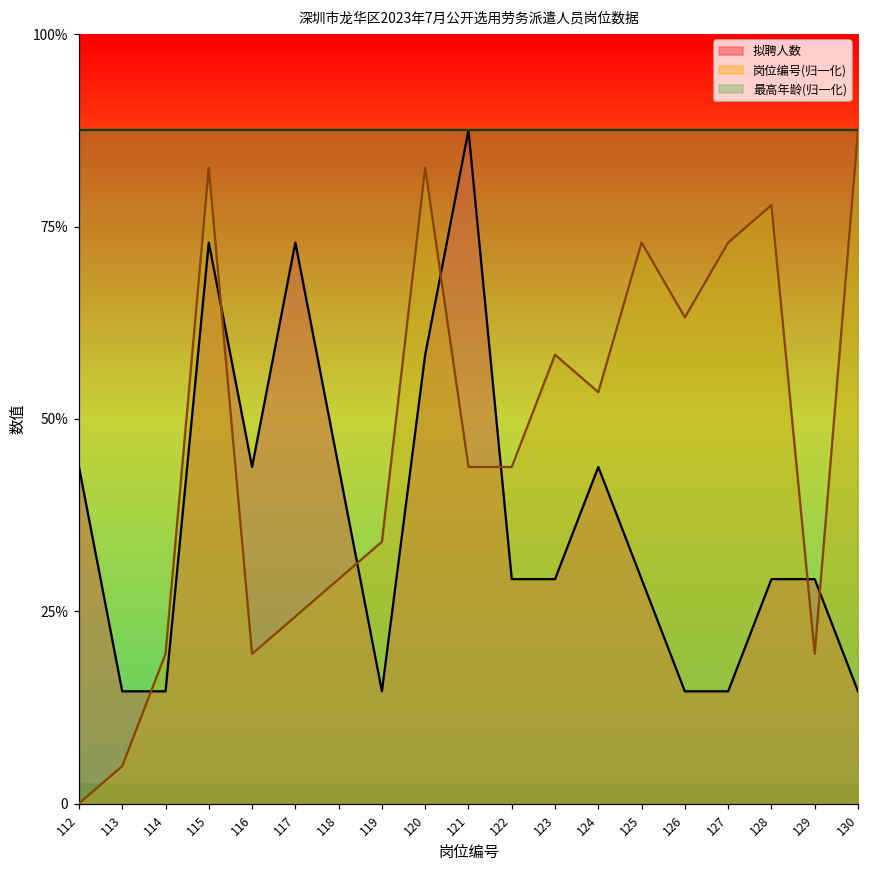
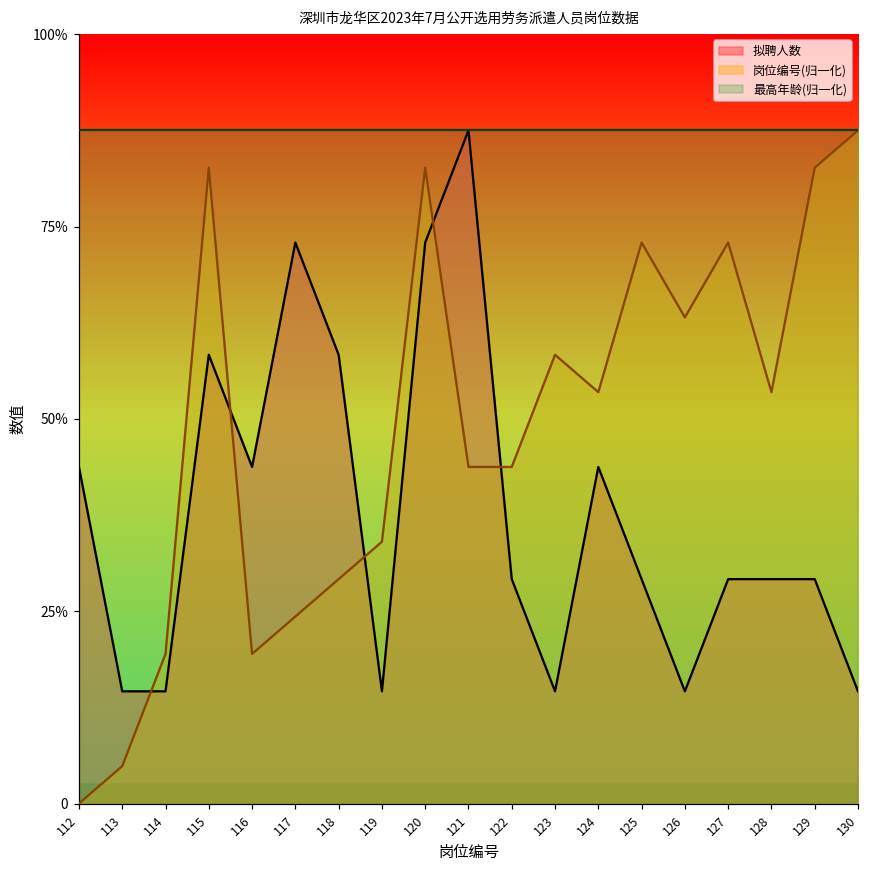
拟聘人数, 115: 73% -> 58%
拟聘人数, 118: 44% -> 58%
拟聘人数, 120: 58% -> 73%
拟聘人数, 123: 29% -> 15%
拟聘人数, 127: 15% -> 29%
岗位编号(归一化), 128: 78% -> 53%
岗位编号(归一化), 129: 19% -> 83%
